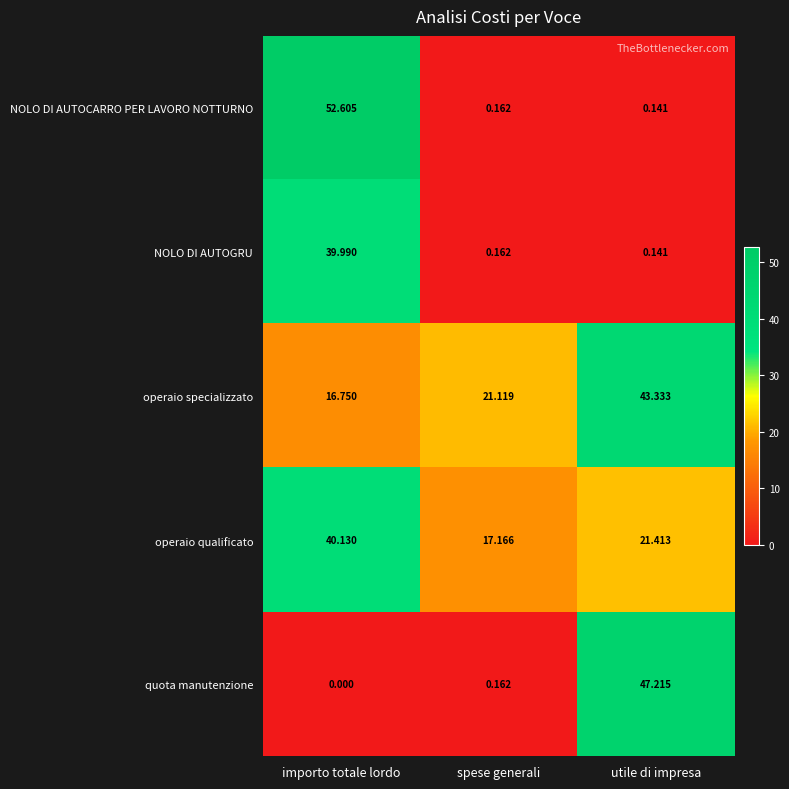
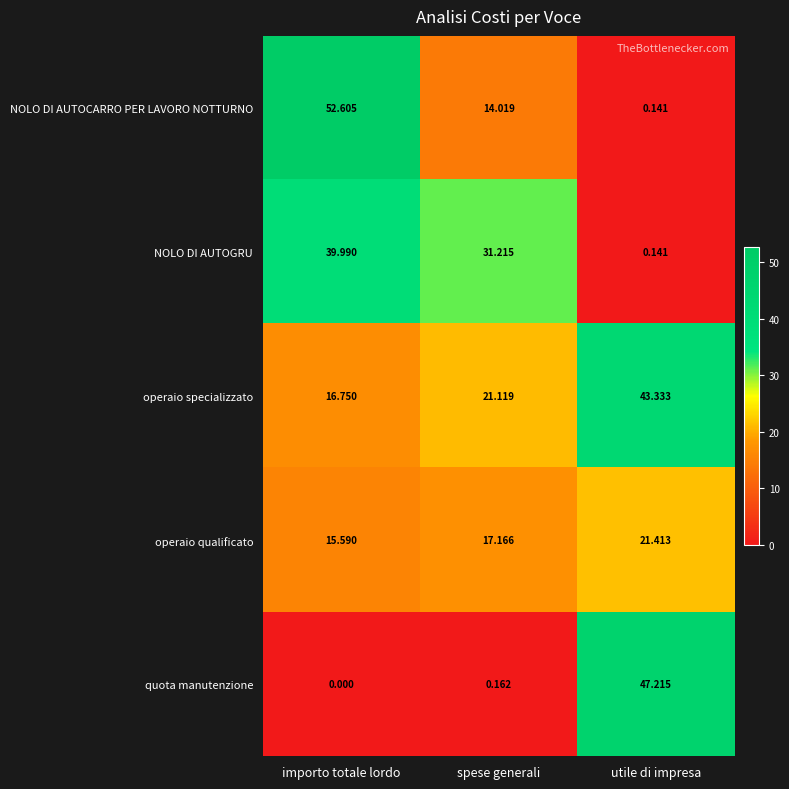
NOLO DI AUTOCARRO PER LAVORO NOTTURNO, spese generali: 0.162 -> 14.019
NOLO DI AUTOGRU, spese generali: 0.162 -> 31.215
operaio qualificato, importo totale lordo: 40.130 -> 15.590
